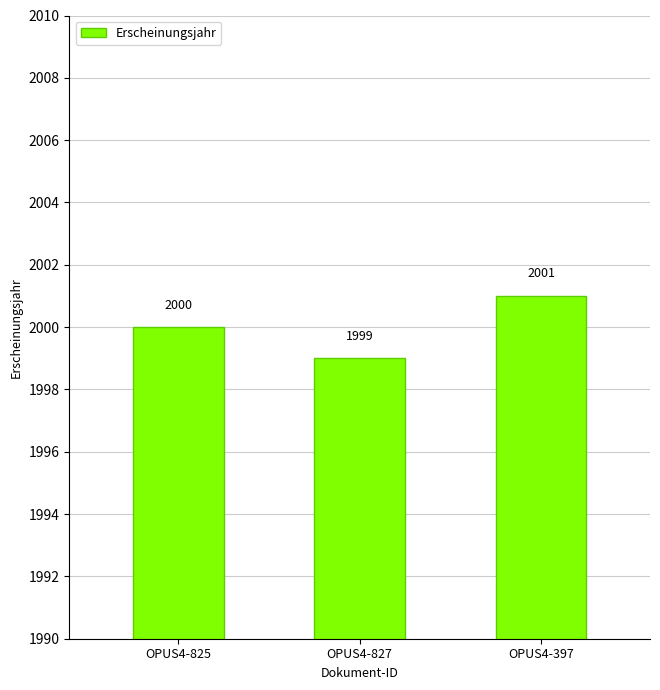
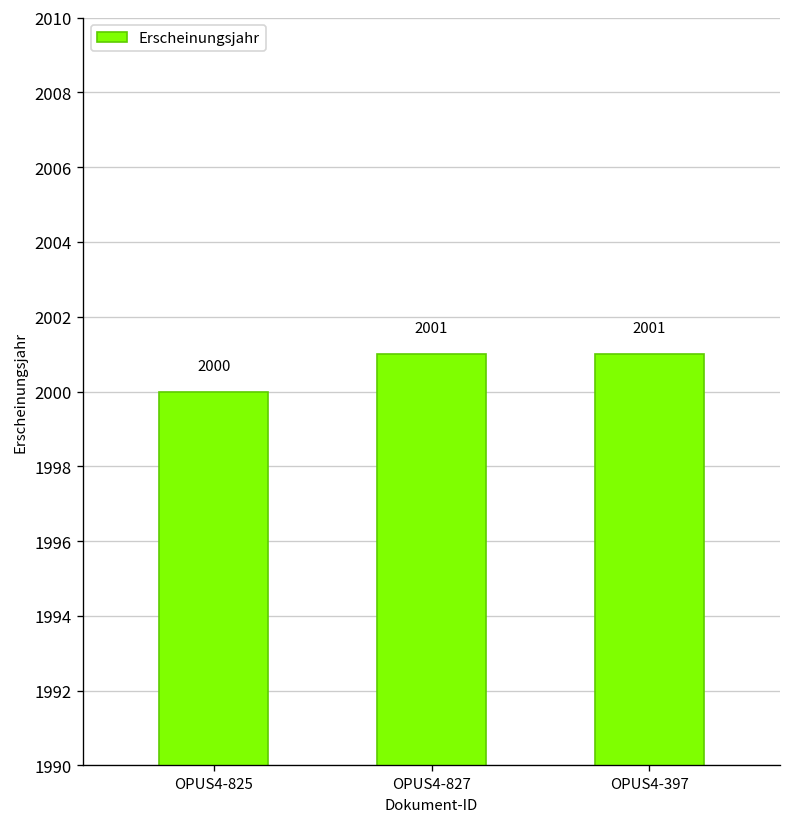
OPUS4-827: 1999 -> 2001
